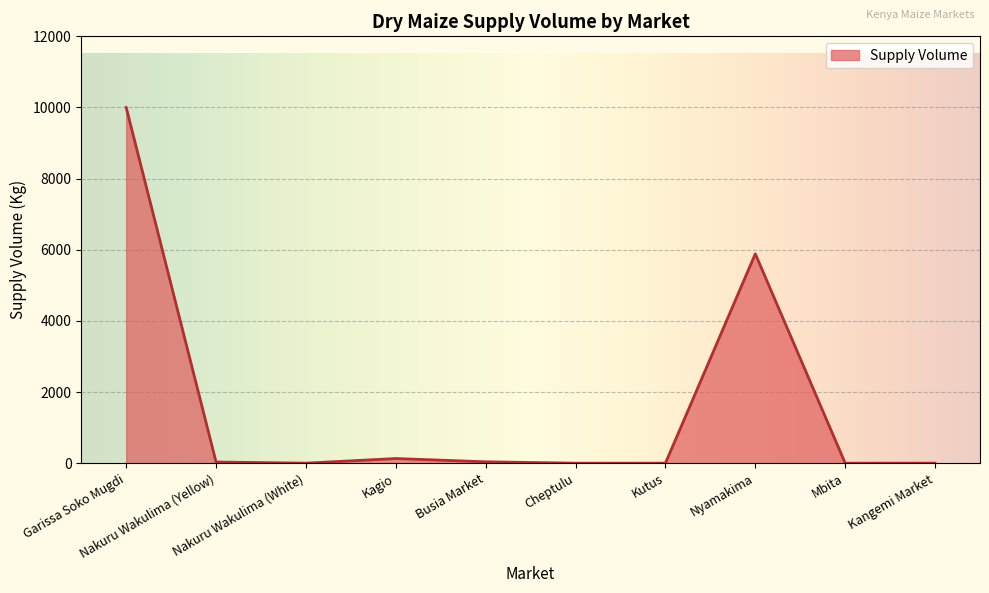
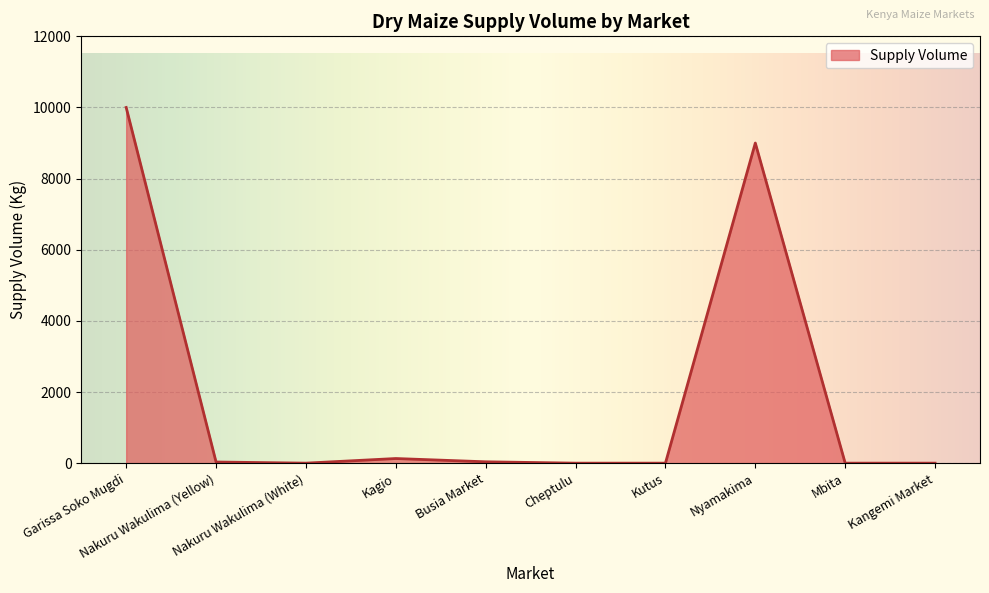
Nyamakima: 5900 -> 9000
